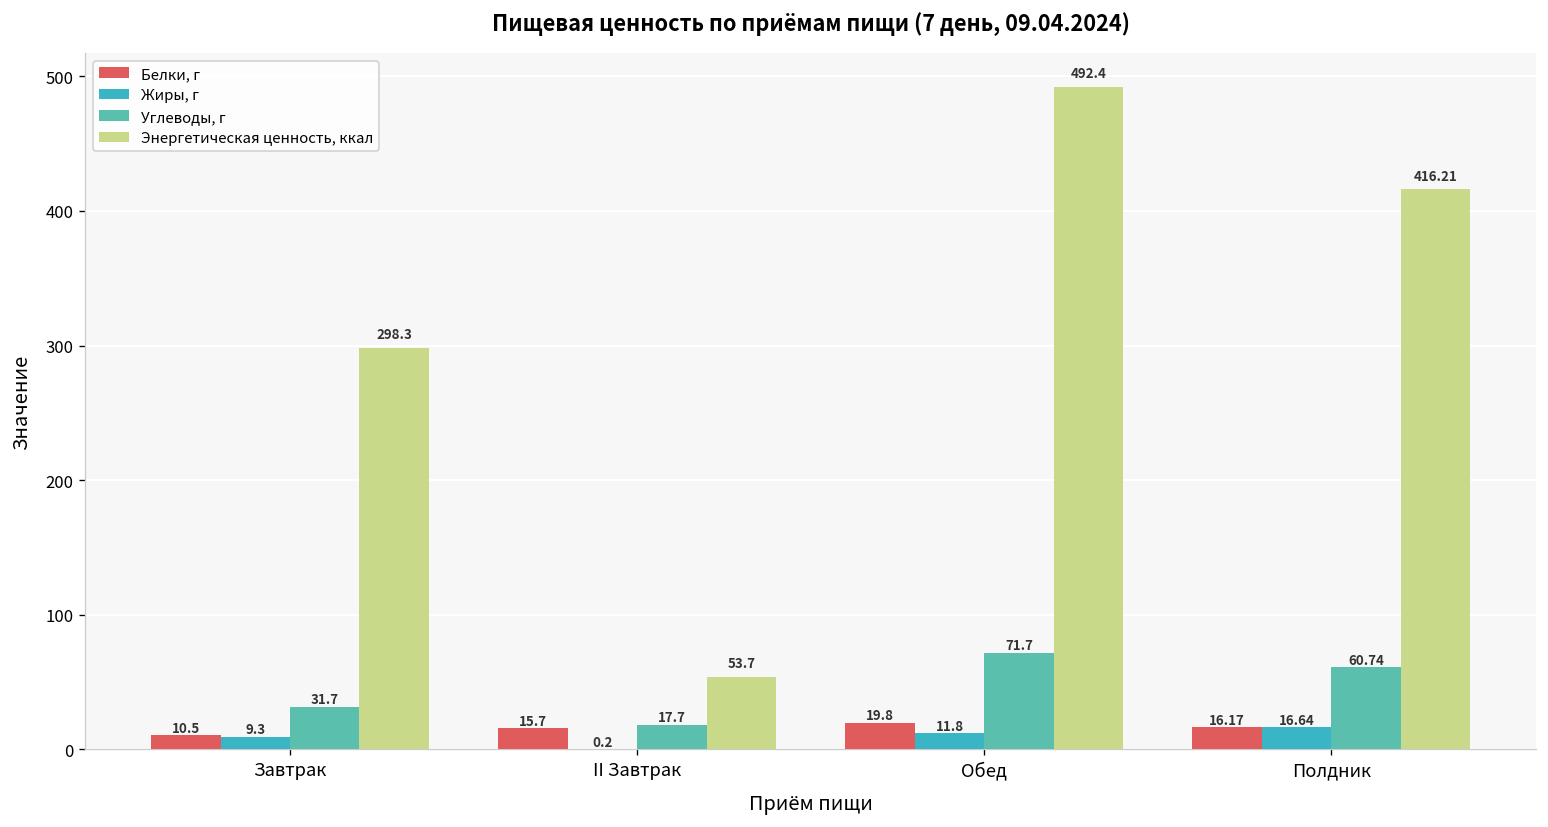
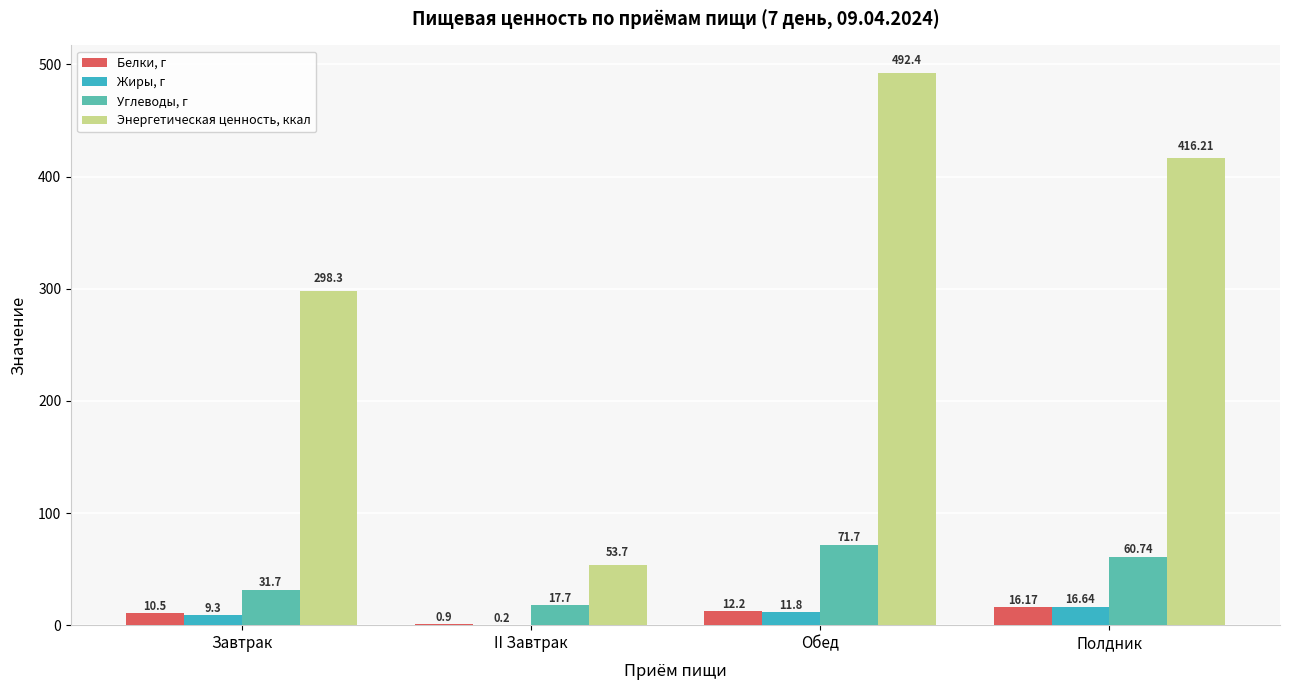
Белки, г, II Завтрак: 15.7 -> 0.9
Белки, г, Обед: 19.8 -> 12.2
